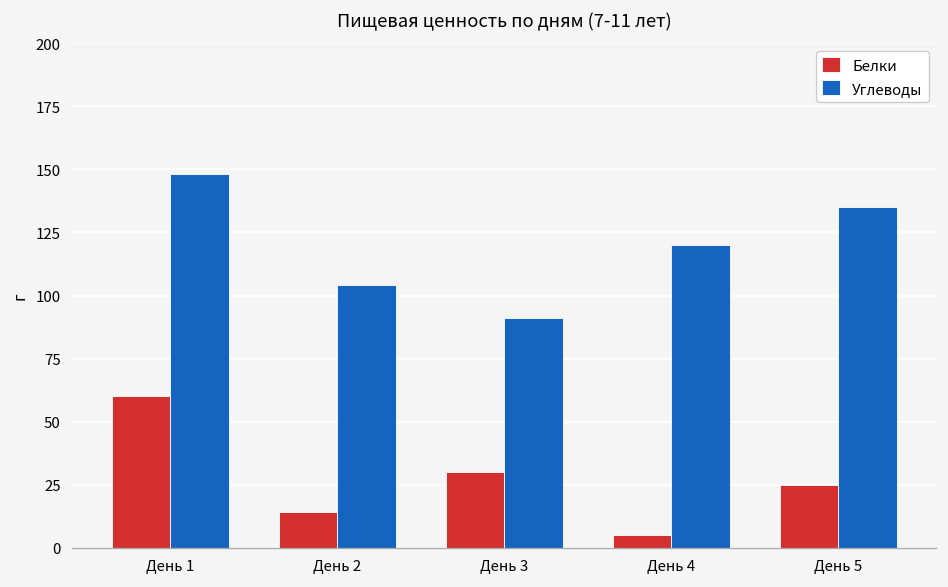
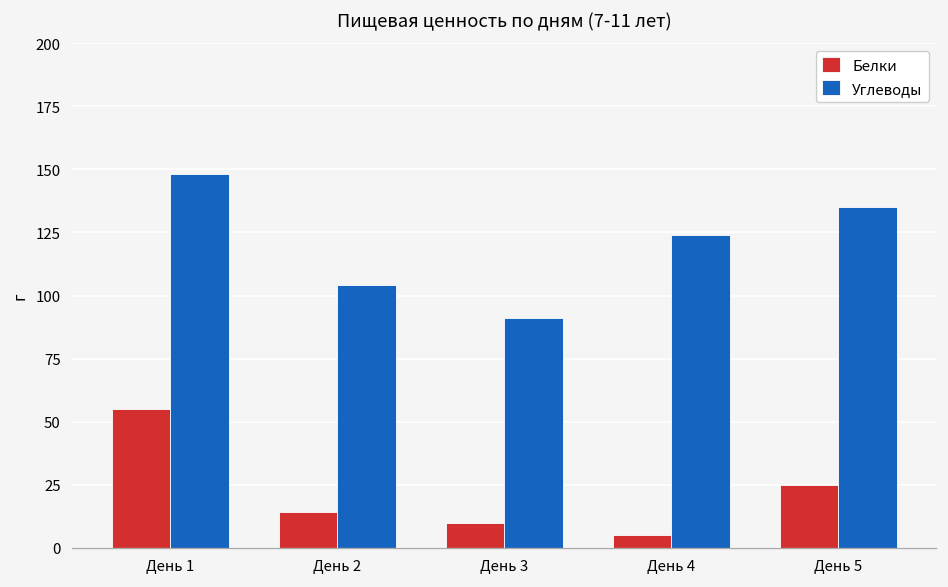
Белки, День 1: 60 -> 55
Белки, День 3: 30 -> 10
Углеводы, День 4: 120 -> 124
